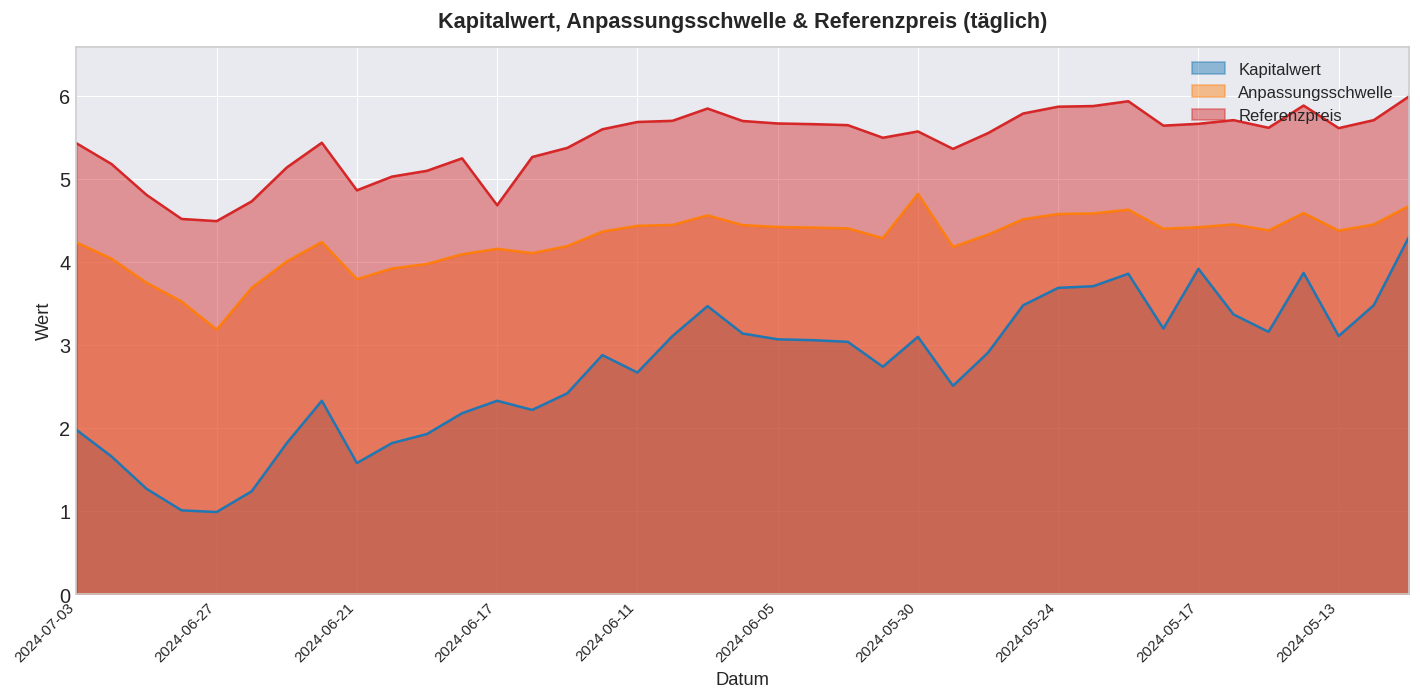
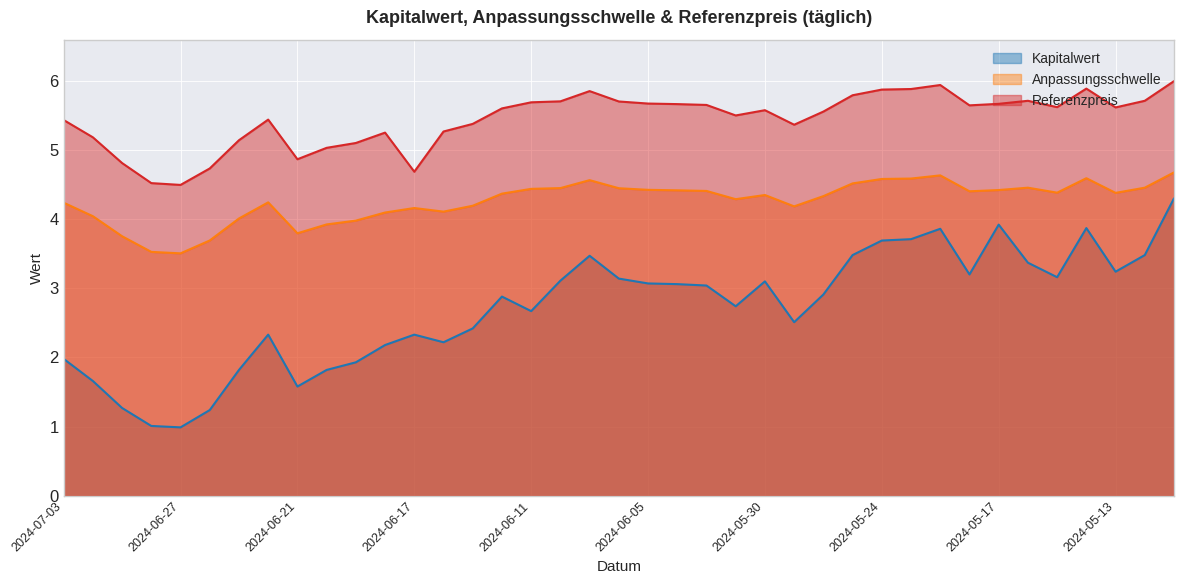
Anpassungsschwelle, 2024-06-27: 3.2 -> 3.5
Anpassungsschwelle, 2024-05-30: 4.8 -> 4.3
Kapitalwert, 2024-05-13: 3.1 -> 3.2
